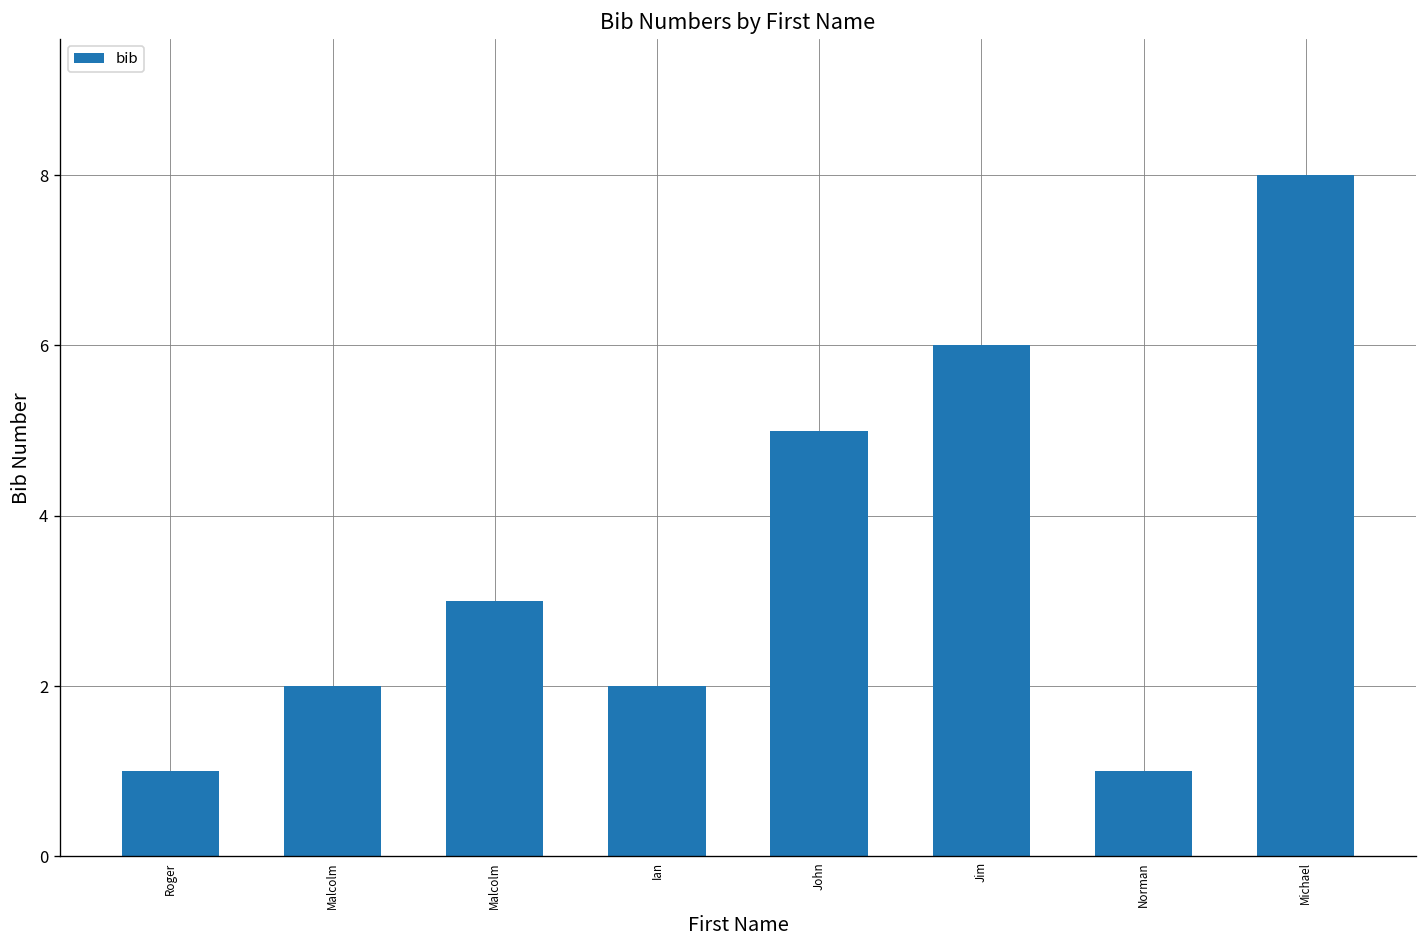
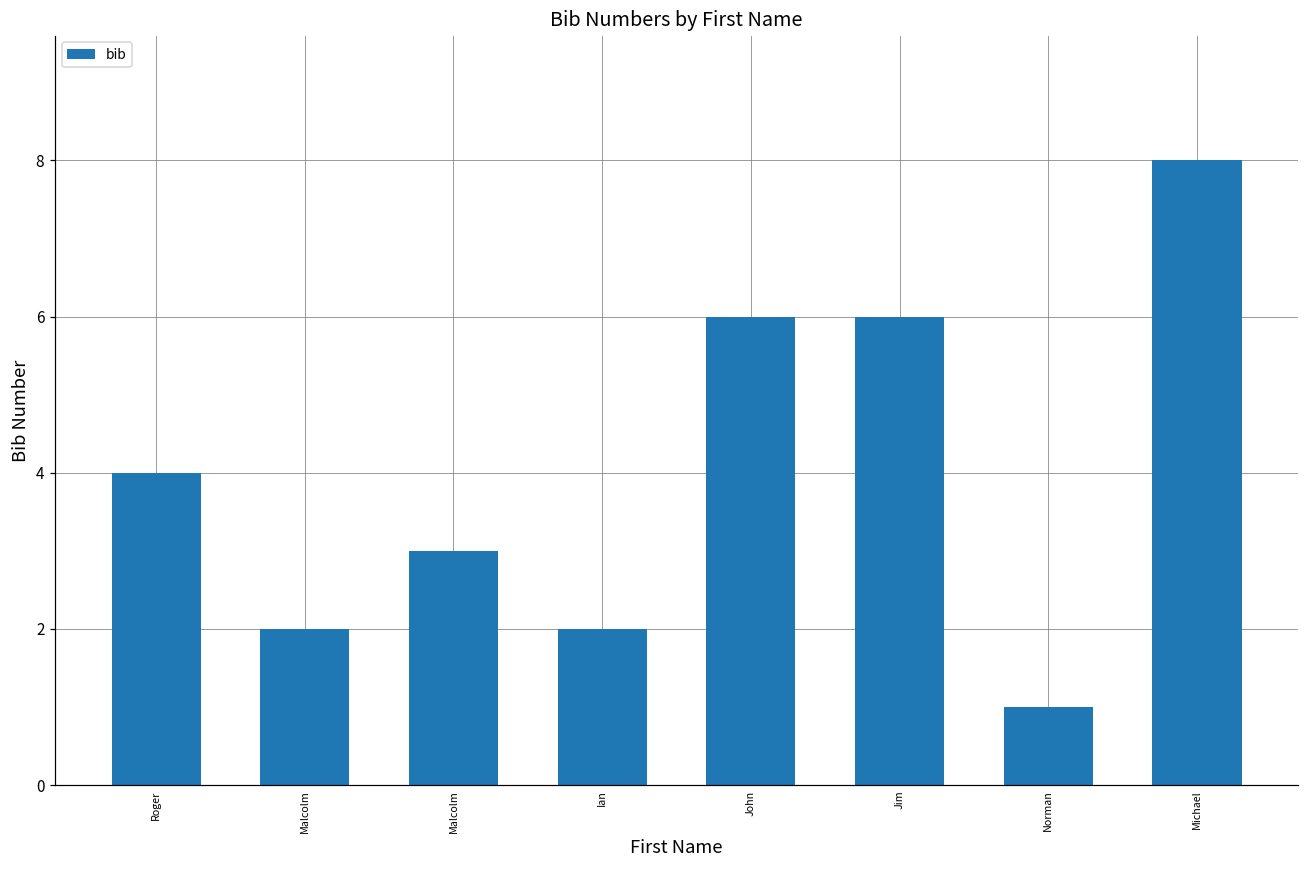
Roger: 1 -> 4
John: 5 -> 6
